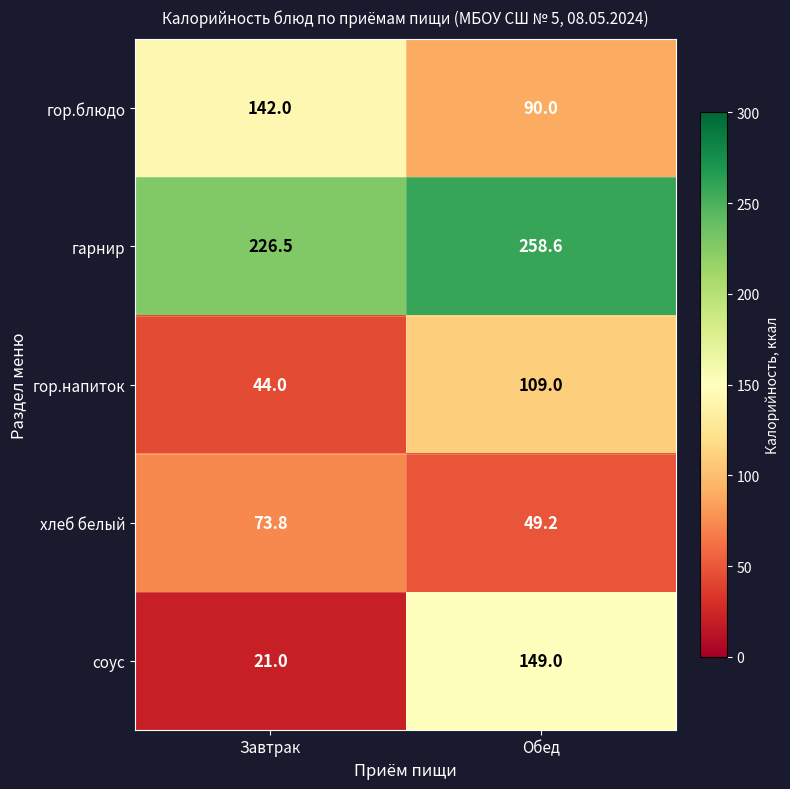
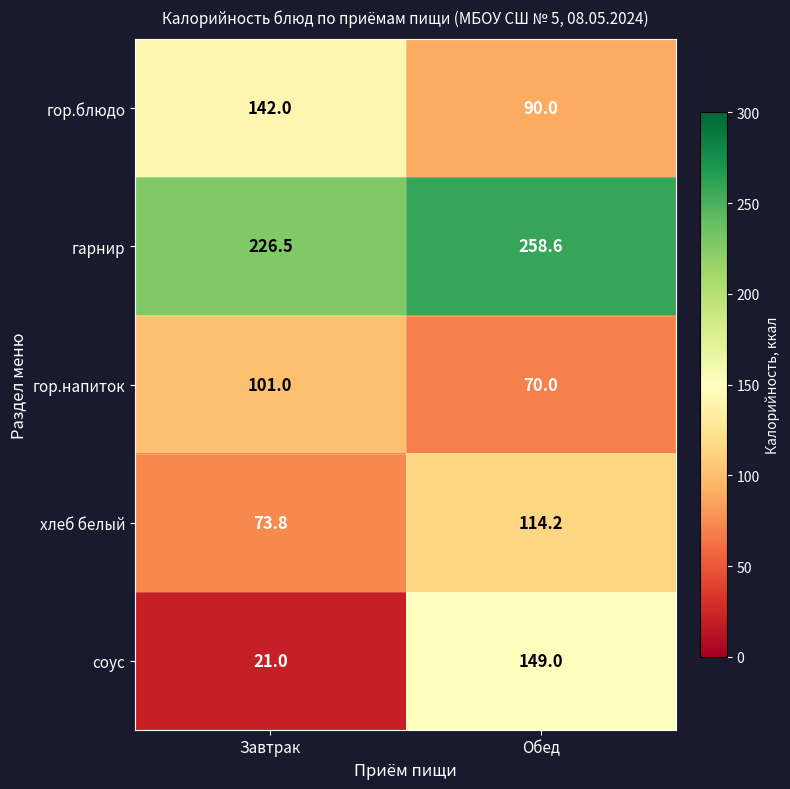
гор.напиток, Завтрак: 44.0 -> 101.0
гор.напиток, Обед: 109.0 -> 70.0
хлеб белый, Обед: 49.2 -> 114.2
